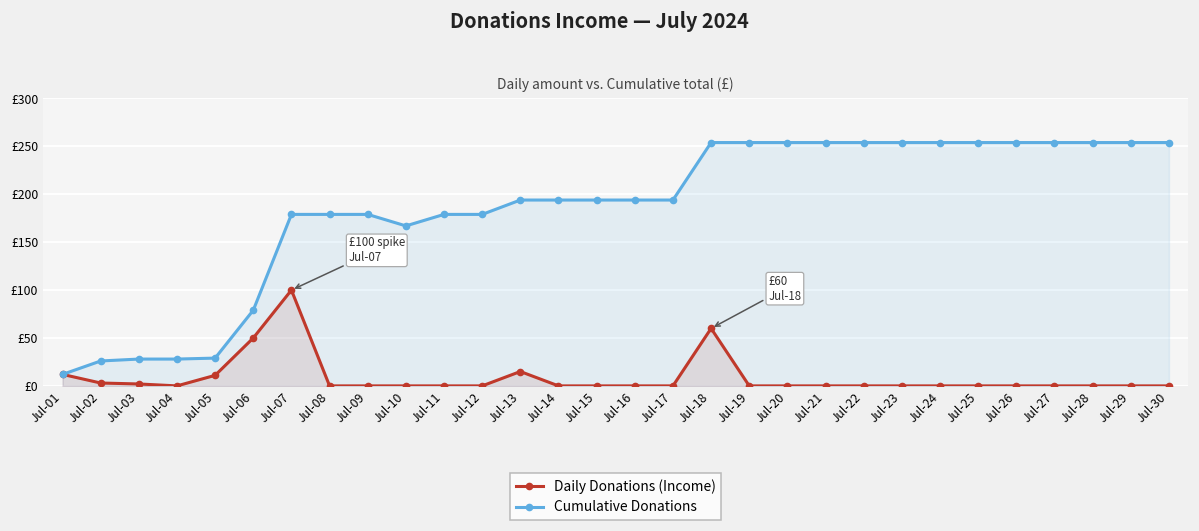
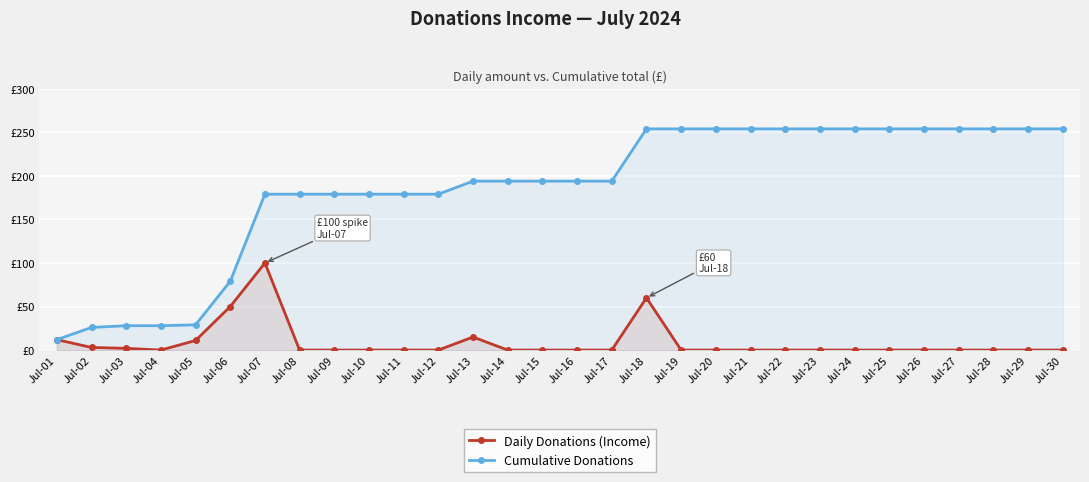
Cumulative Donations, Jul-10: £170 -> £180
